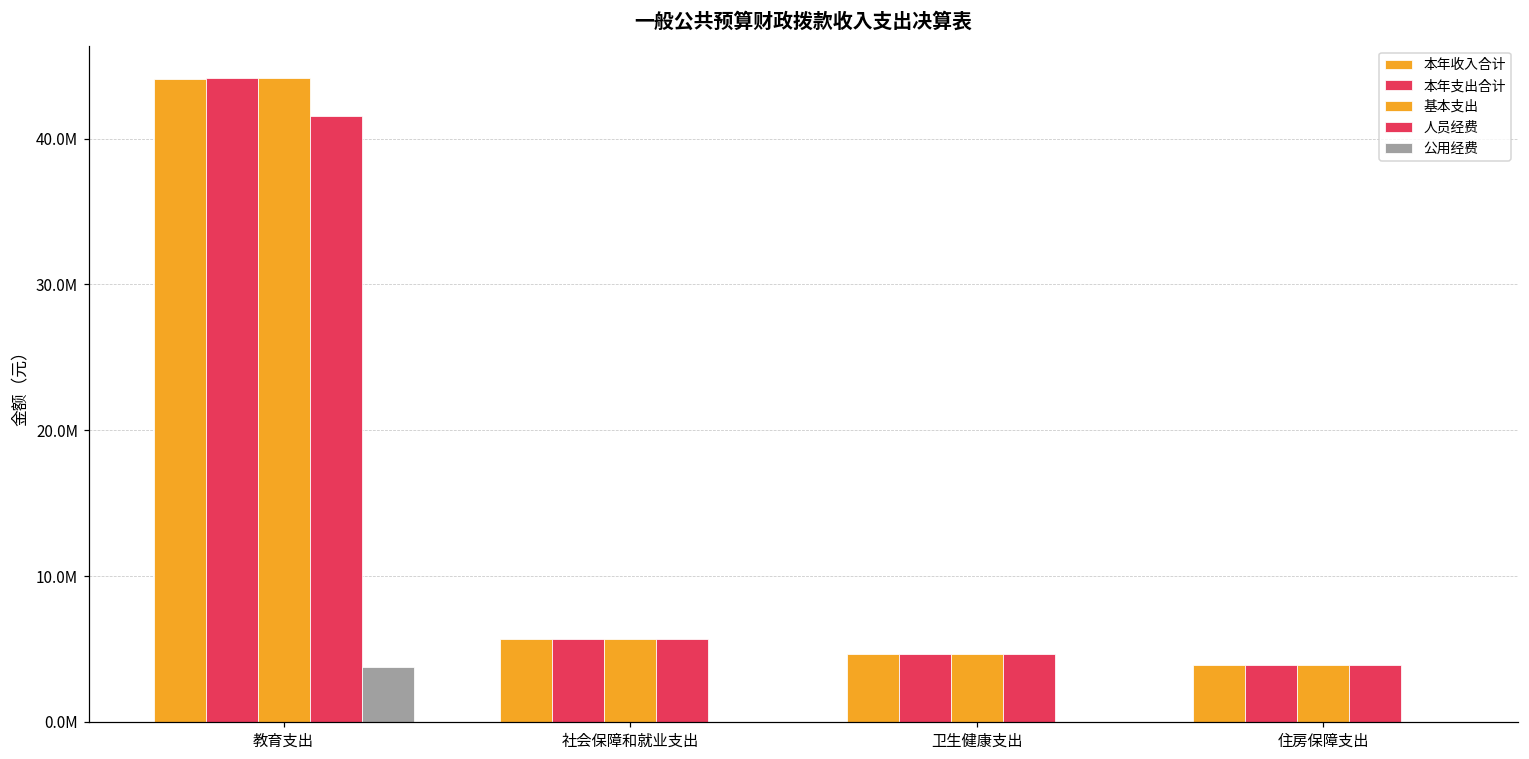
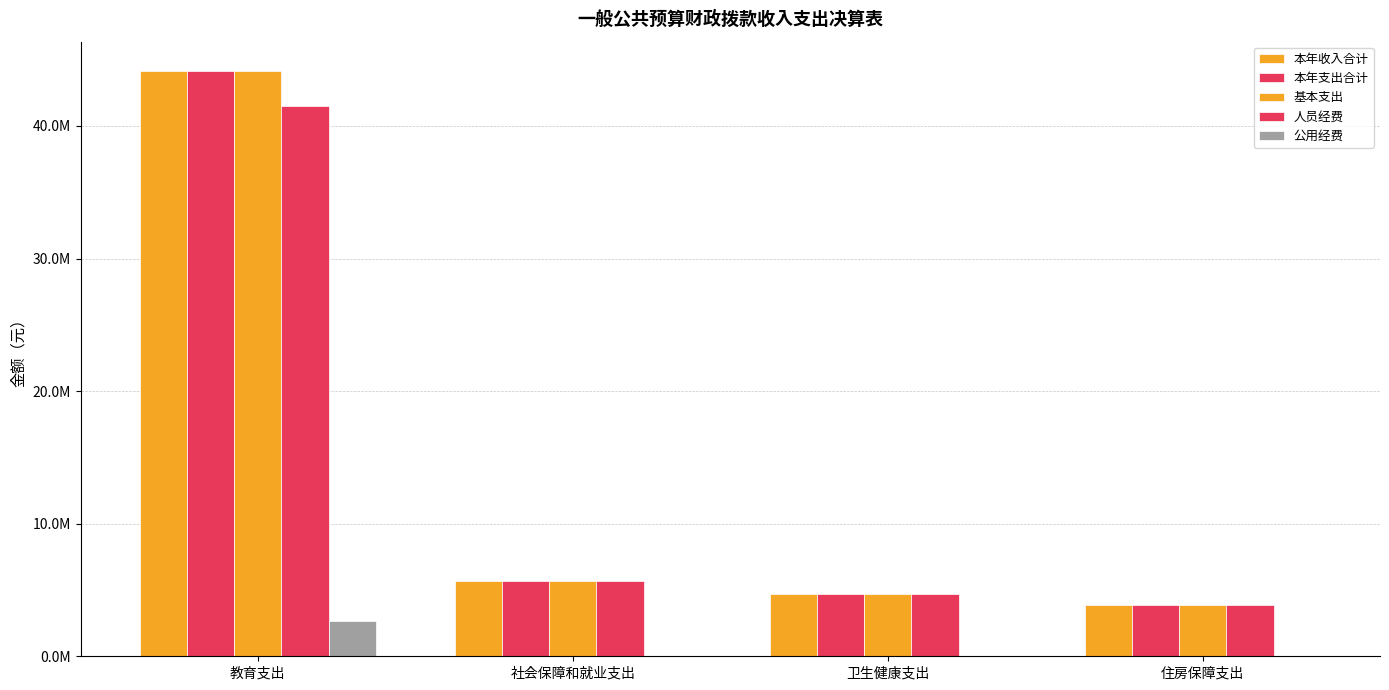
公用经费, 教育支出: 3800000 -> 2600000
